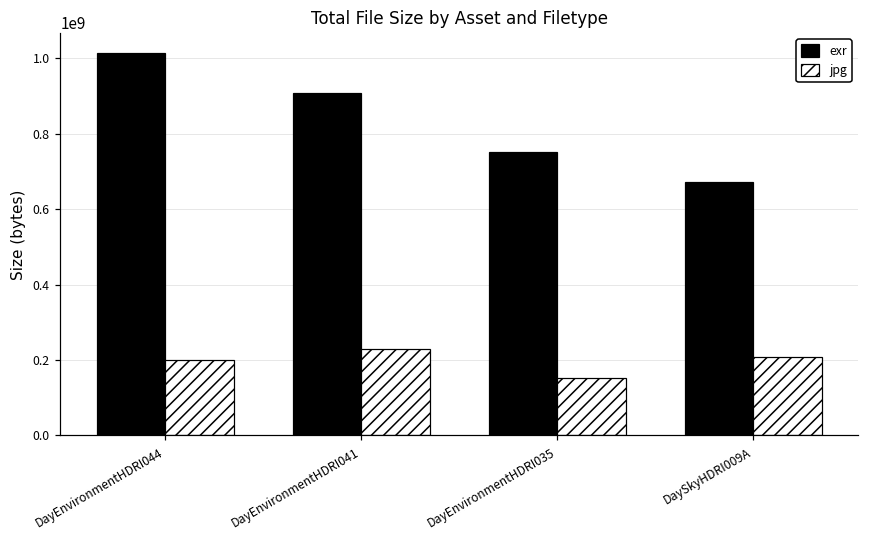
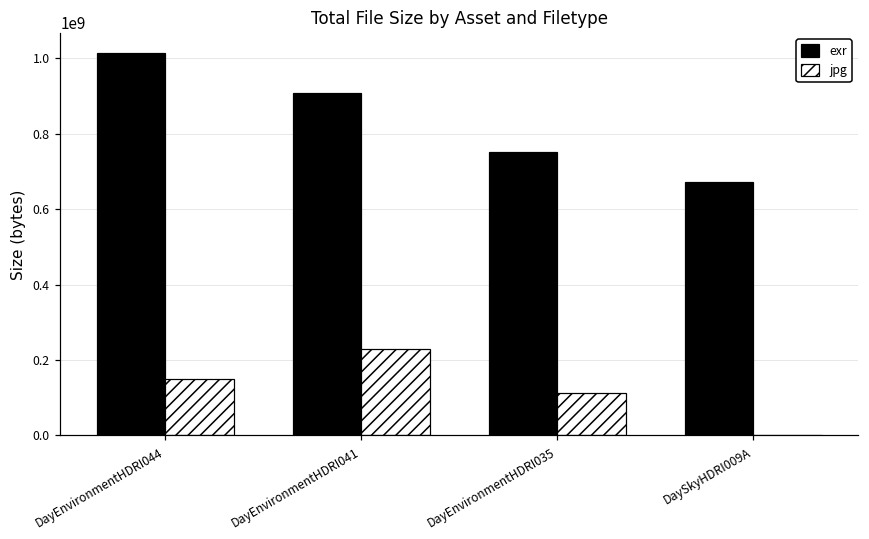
jpg, DayEnvironmentHDRI044: 200000000 -> 150000000
jpg, DayEnvironmentHDRI035: 150000000 -> 110000000
jpg, DaySkyHDRI009A: 210000000 -> 0
